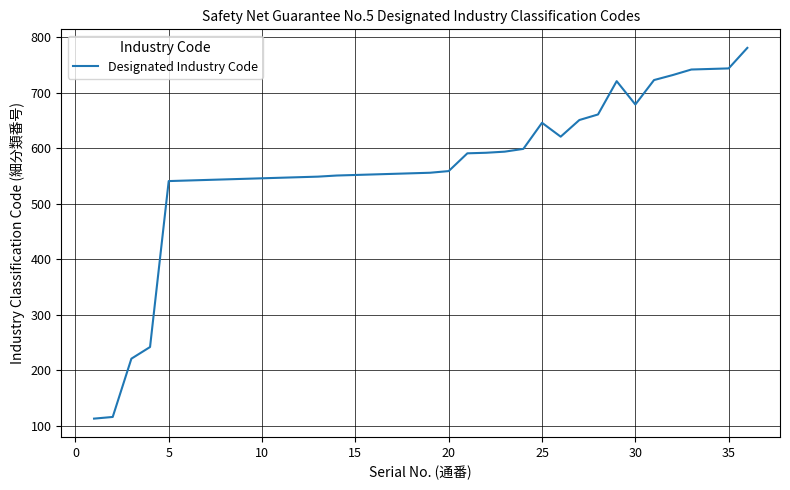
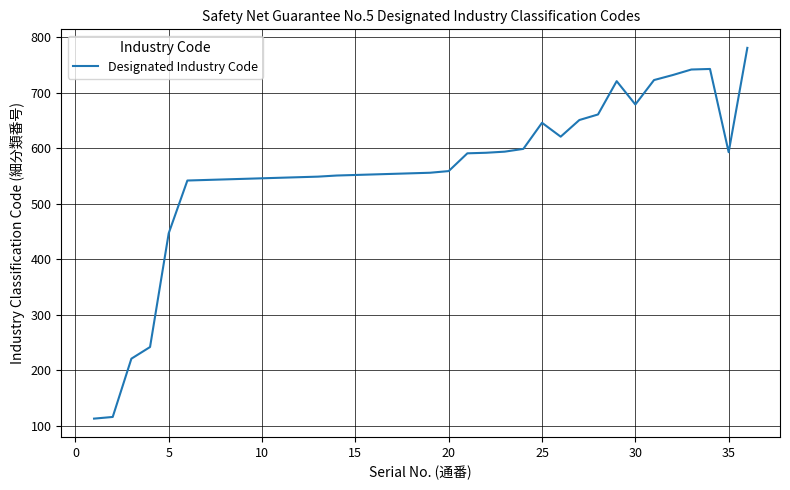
5: 540 -> 450
35: 740 -> 590
